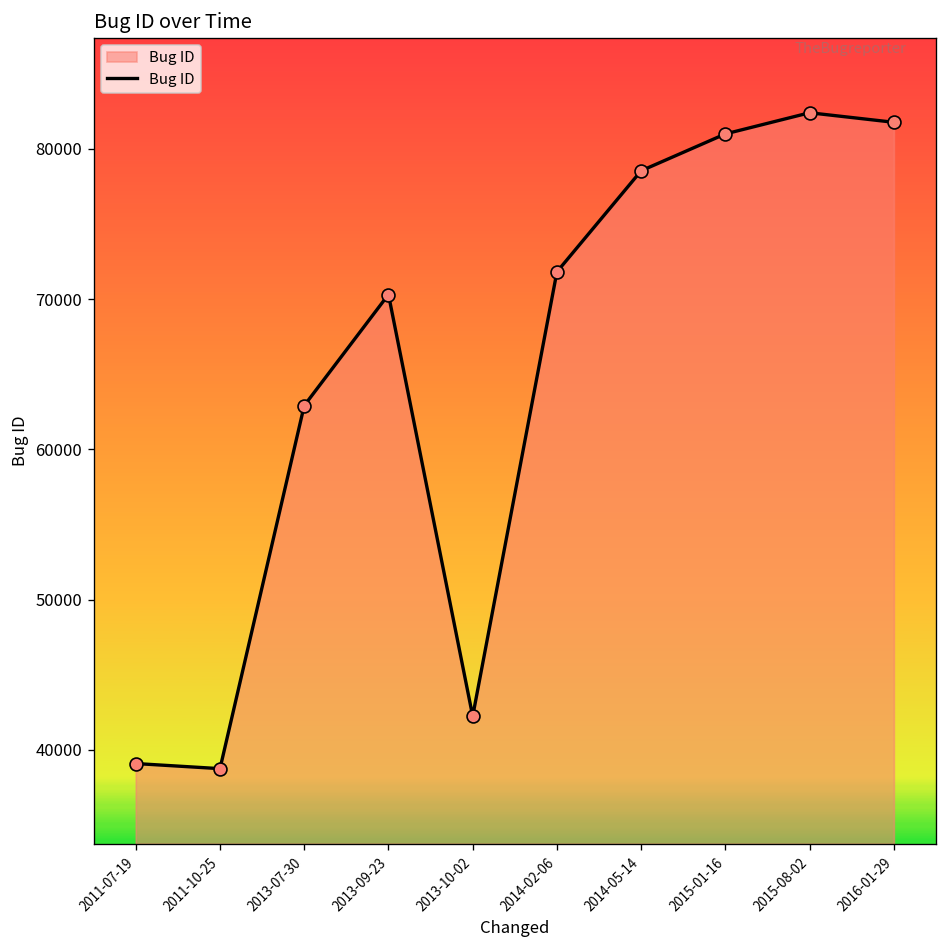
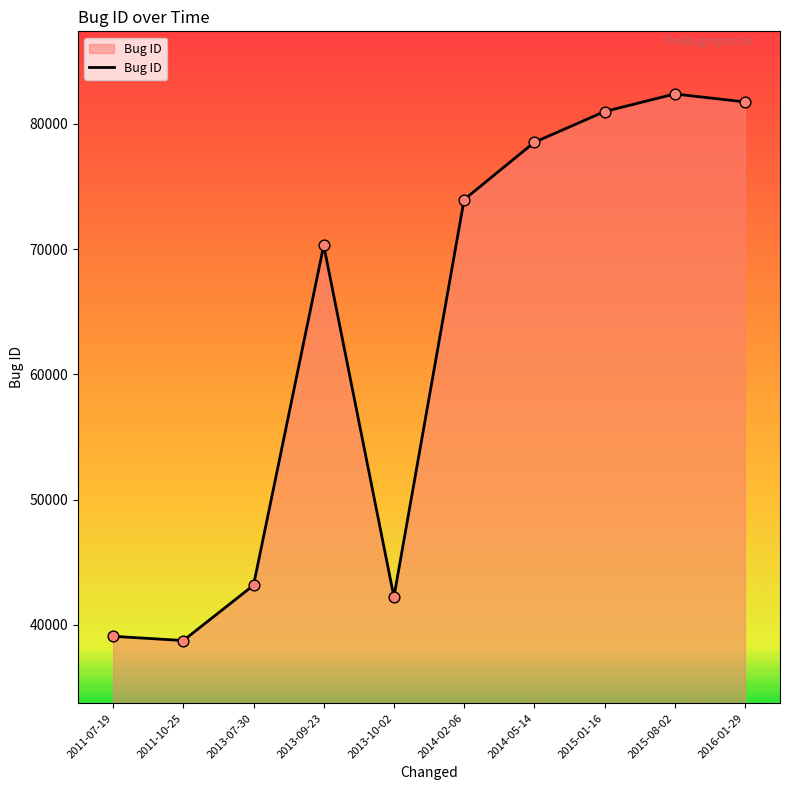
2013-07-30: 62900 -> 43200
2014-02-06: 71800 -> 74000
